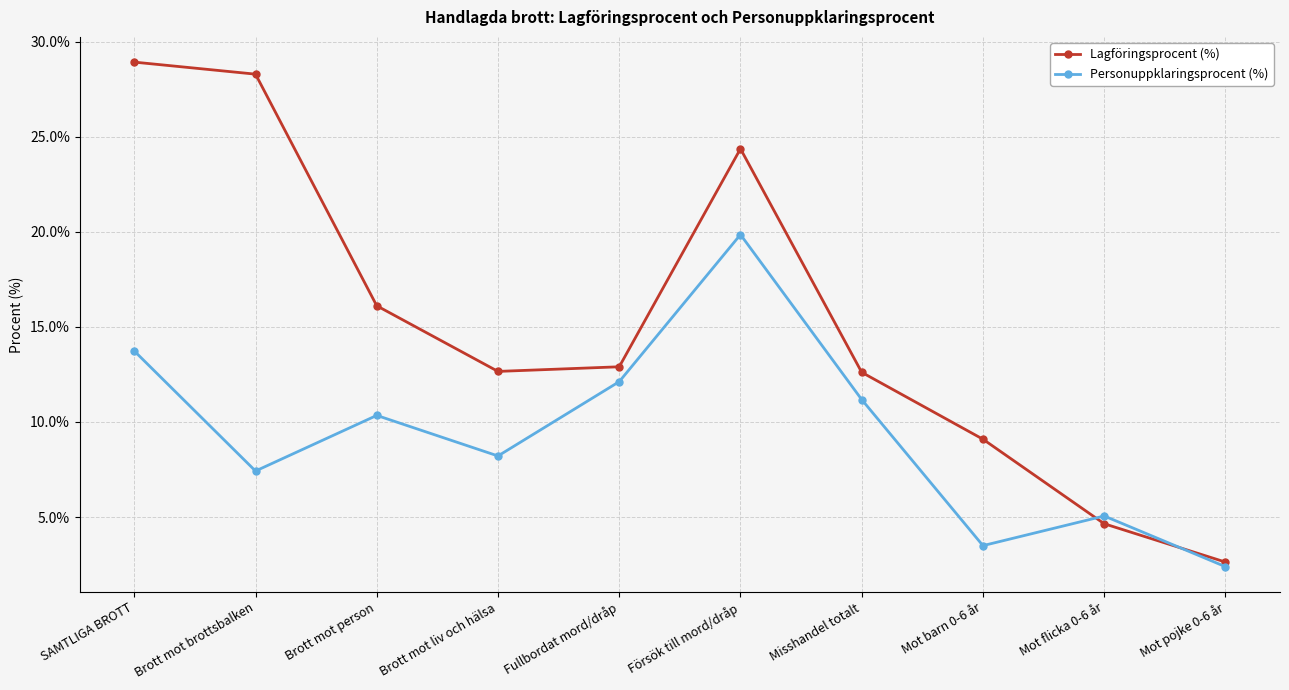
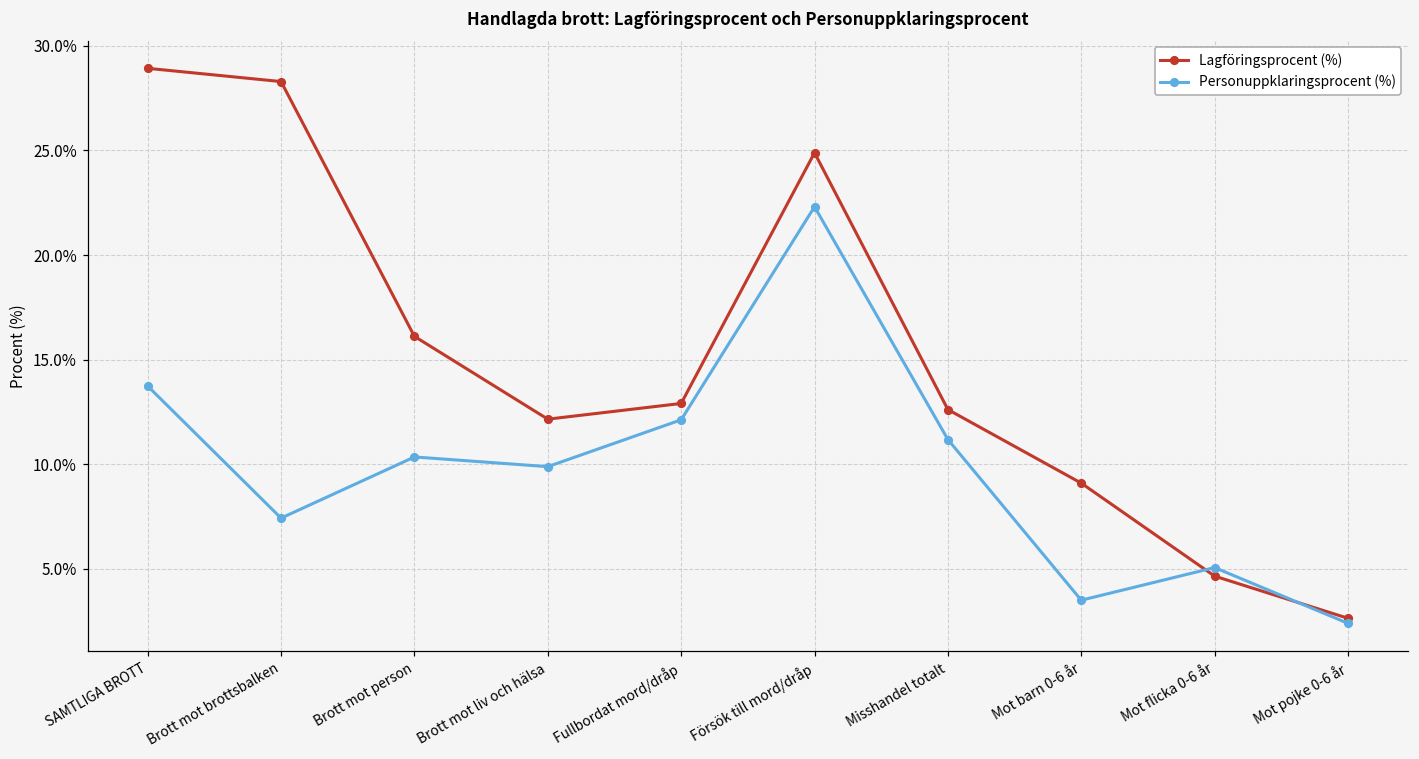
Lagföringsprocent (%), Brott mot liv och hälsa: 12.7% -> 12.2%
Personuppklaringsprocent (%), Brott mot liv och hälsa: 8.2% -> 9.9%
Lagföringsprocent (%), Försök till mord/dråp: 24.4% -> 24.9%
Personuppklaringsprocent (%), Försök till mord/dråp: 19.9% -> 22.3%
